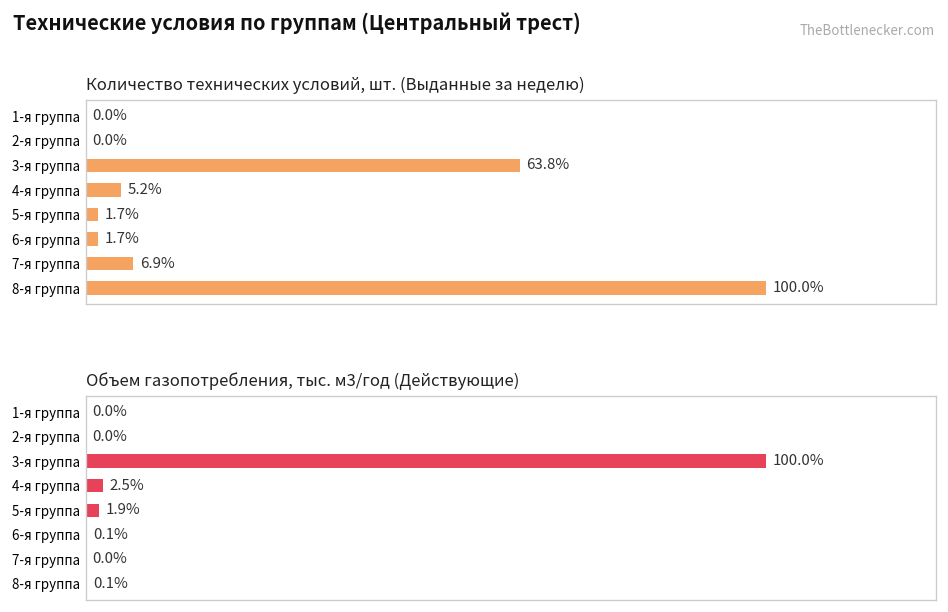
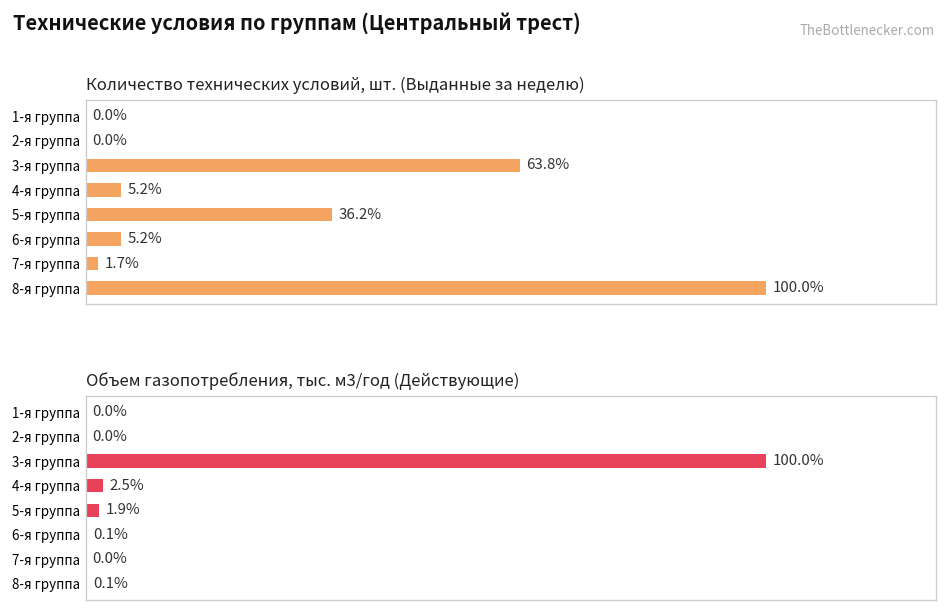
Количество технических условий, шт. (Выданные за неделю), 5-я группа: 1.7% -> 36.2%
Количество технических условий, шт. (Выданные за неделю), 6-я группа: 1.7% -> 5.2%
Количество технических условий, шт. (Выданные за неделю), 7-я группа: 6.9% -> 1.7%
